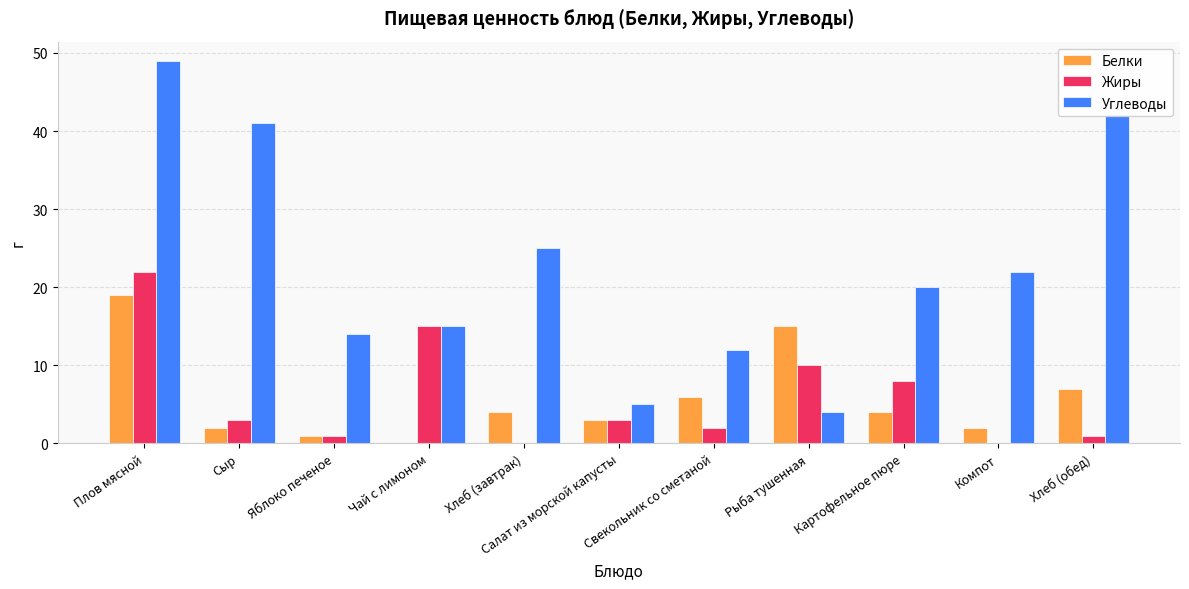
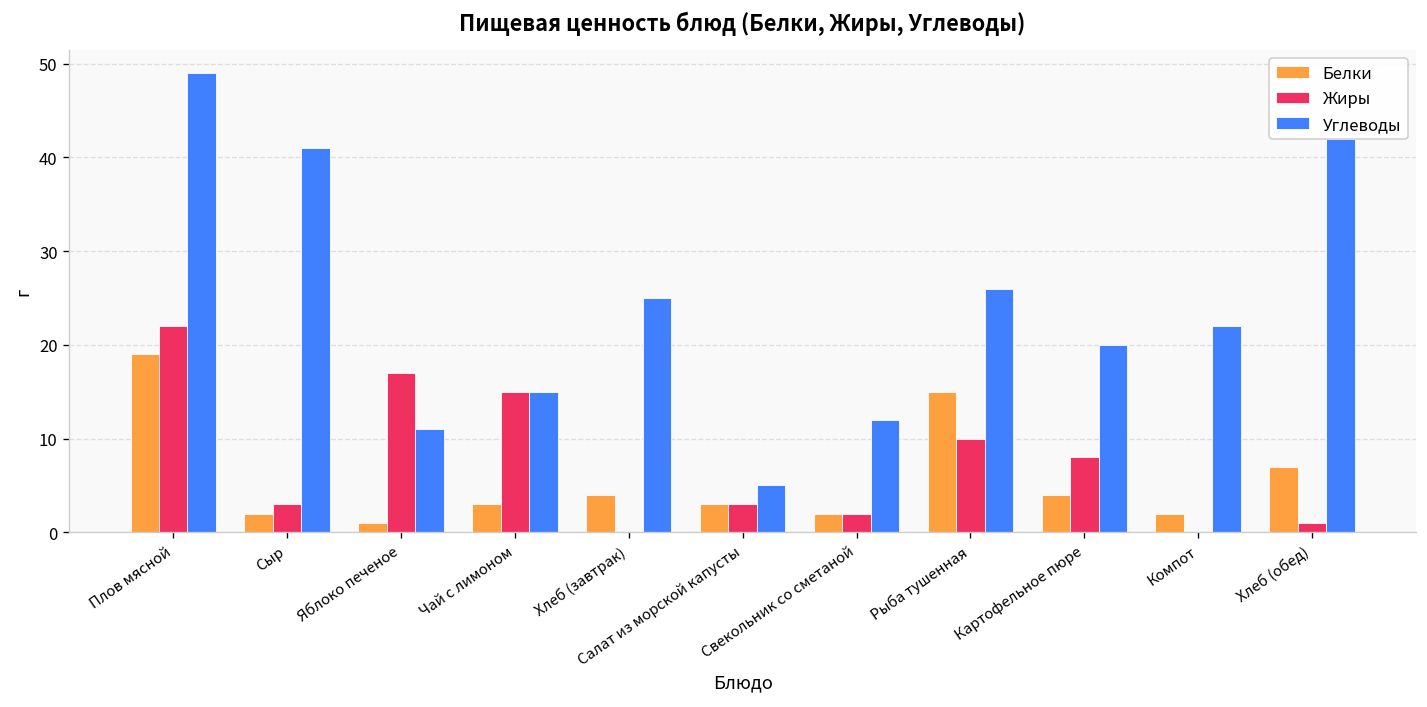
Жиры, Яблоко печеное: 1 -> 17
Углеводы, Яблоко печеное: 14 -> 11
Белки, Чай с лимоном: 0 -> 3
Белки, Свекольник со сметаной: 6 -> 2
Углеводы, Рыба тушенная: 4 -> 26
